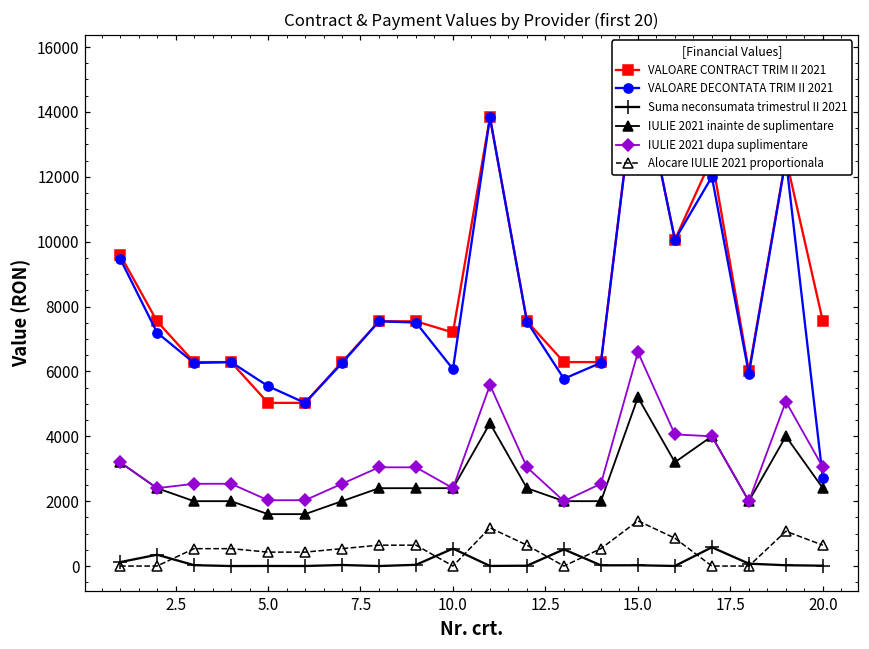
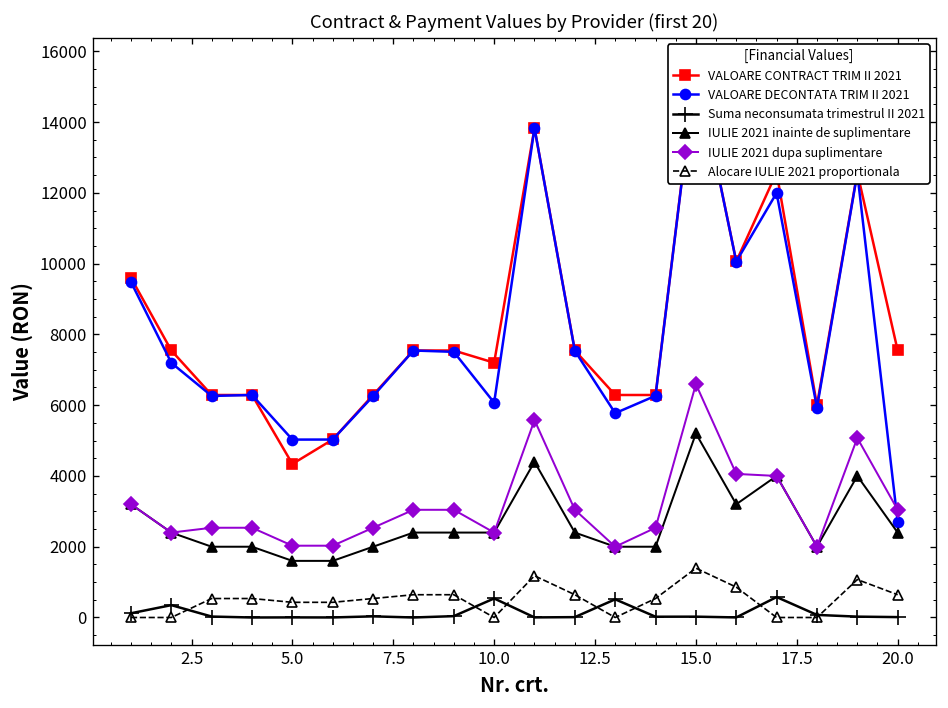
VALOARE CONTRACT TRIM II 2021, 5.0: 5000 -> 4300
VALOARE DECONTATA TRIM II 2021, 5.0: 5500 -> 5000
